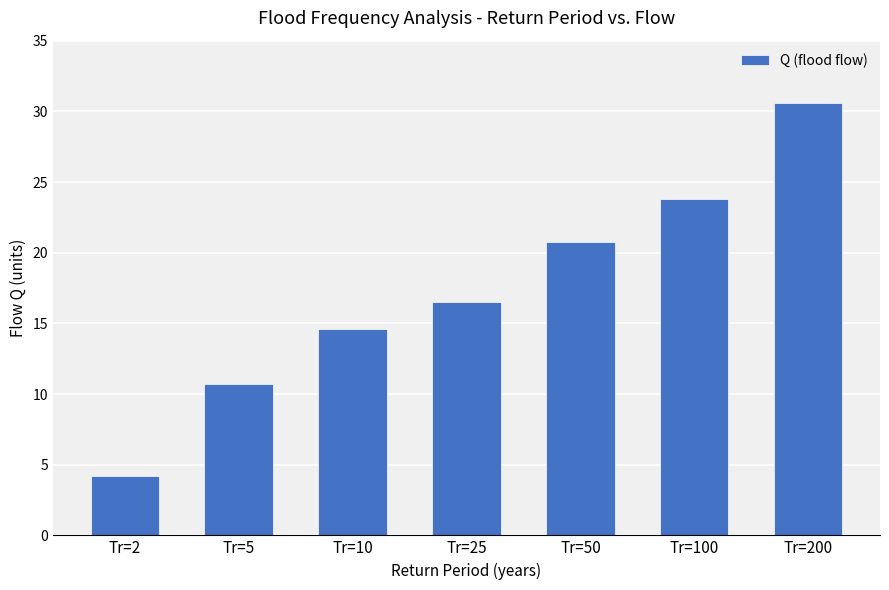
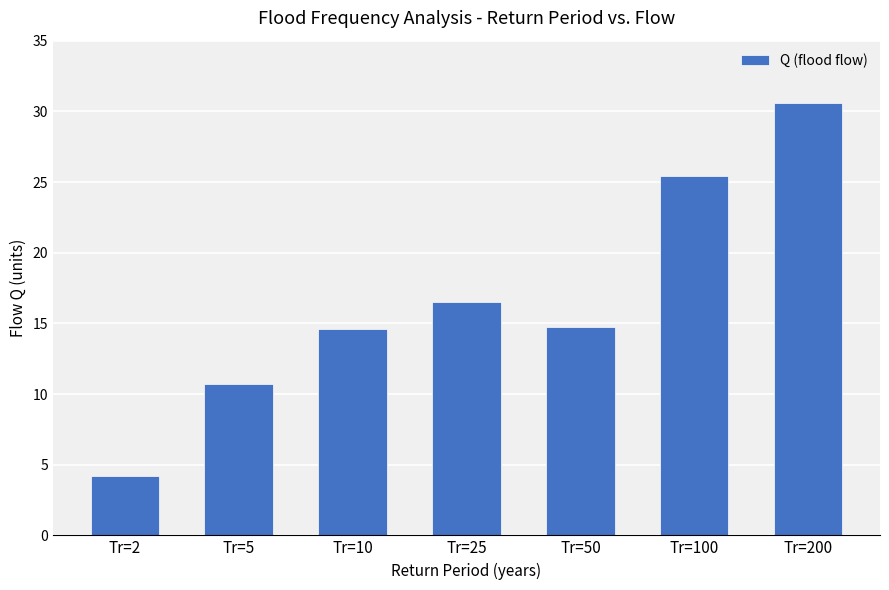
Tr=50: 20.7 -> 14.7
Tr=100: 23.8 -> 25.4
